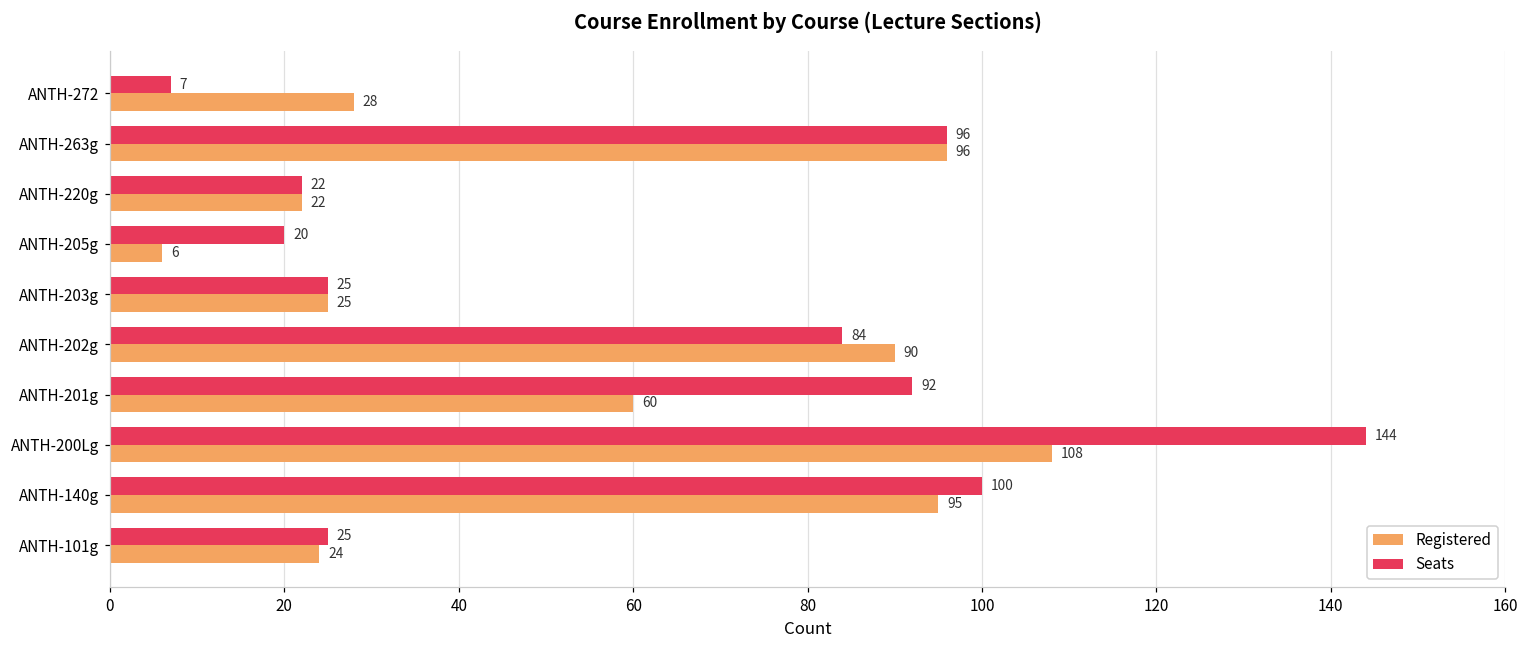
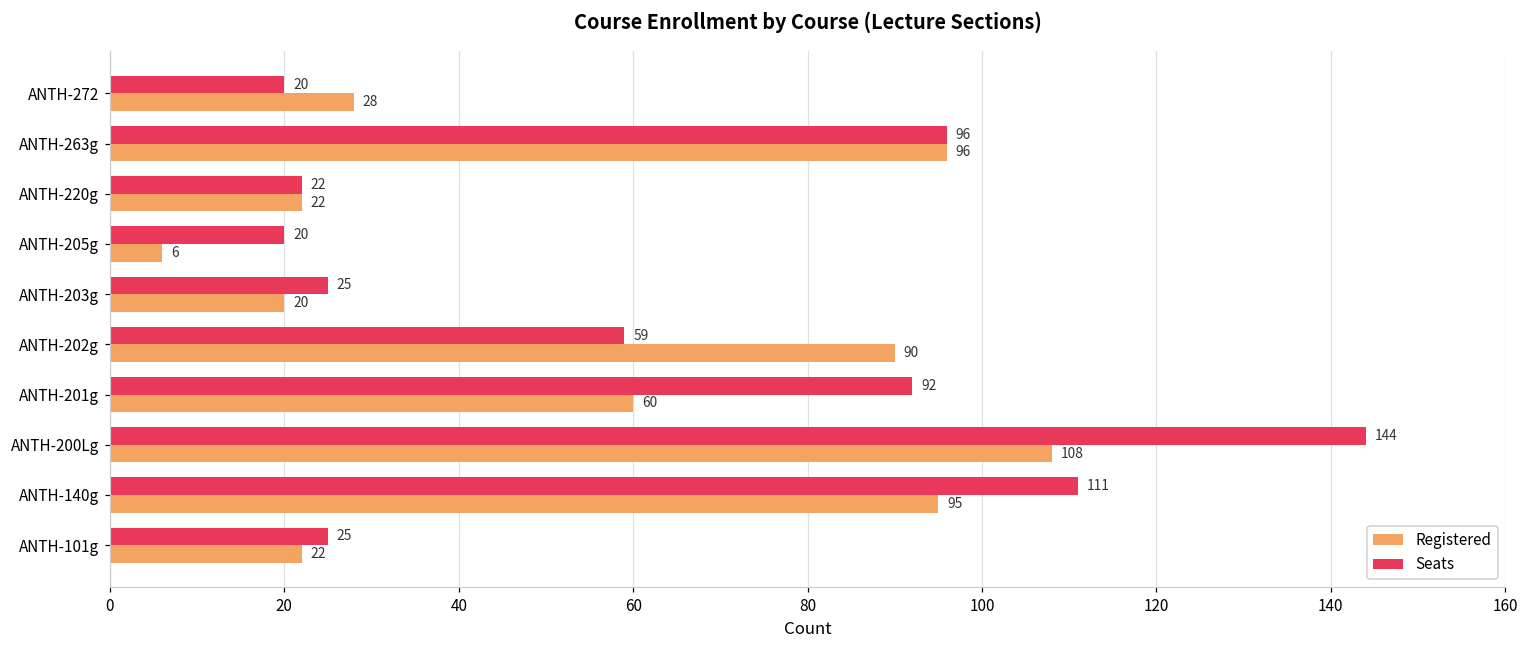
Seats, ANTH-272: 7 -> 20
Registered, ANTH-203g: 25 -> 20
Seats, ANTH-202g: 84 -> 59
Seats, ANTH-140g: 100 -> 111
Registered, ANTH-101g: 24 -> 22
